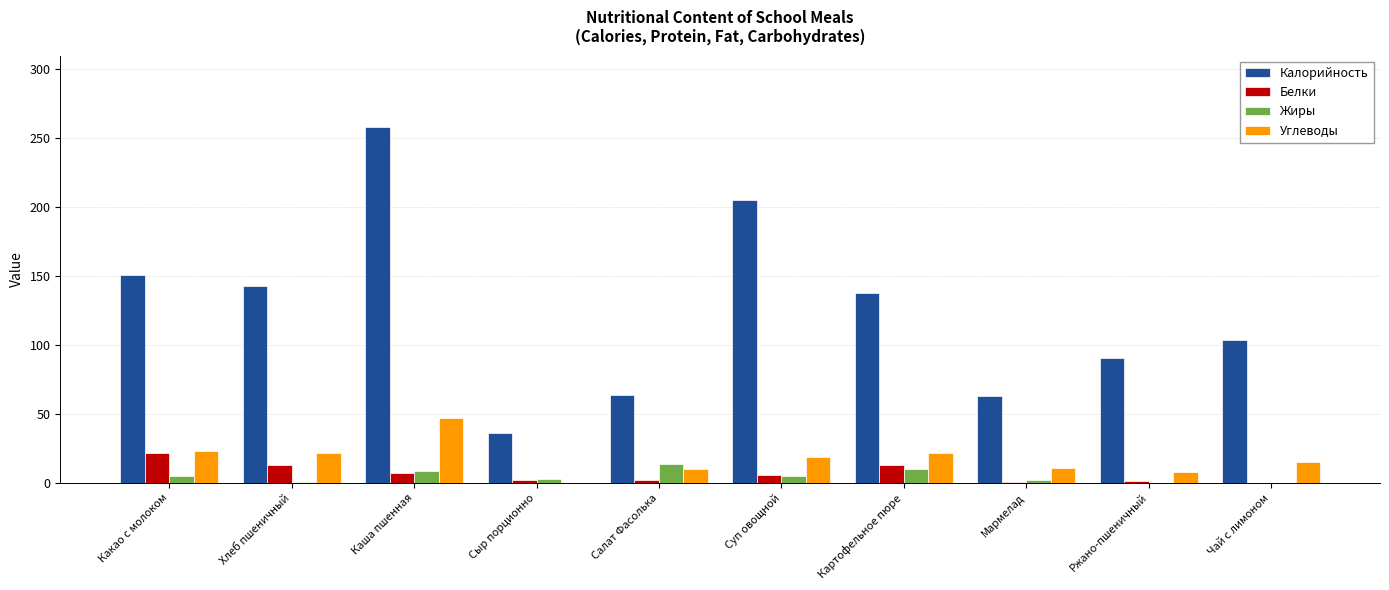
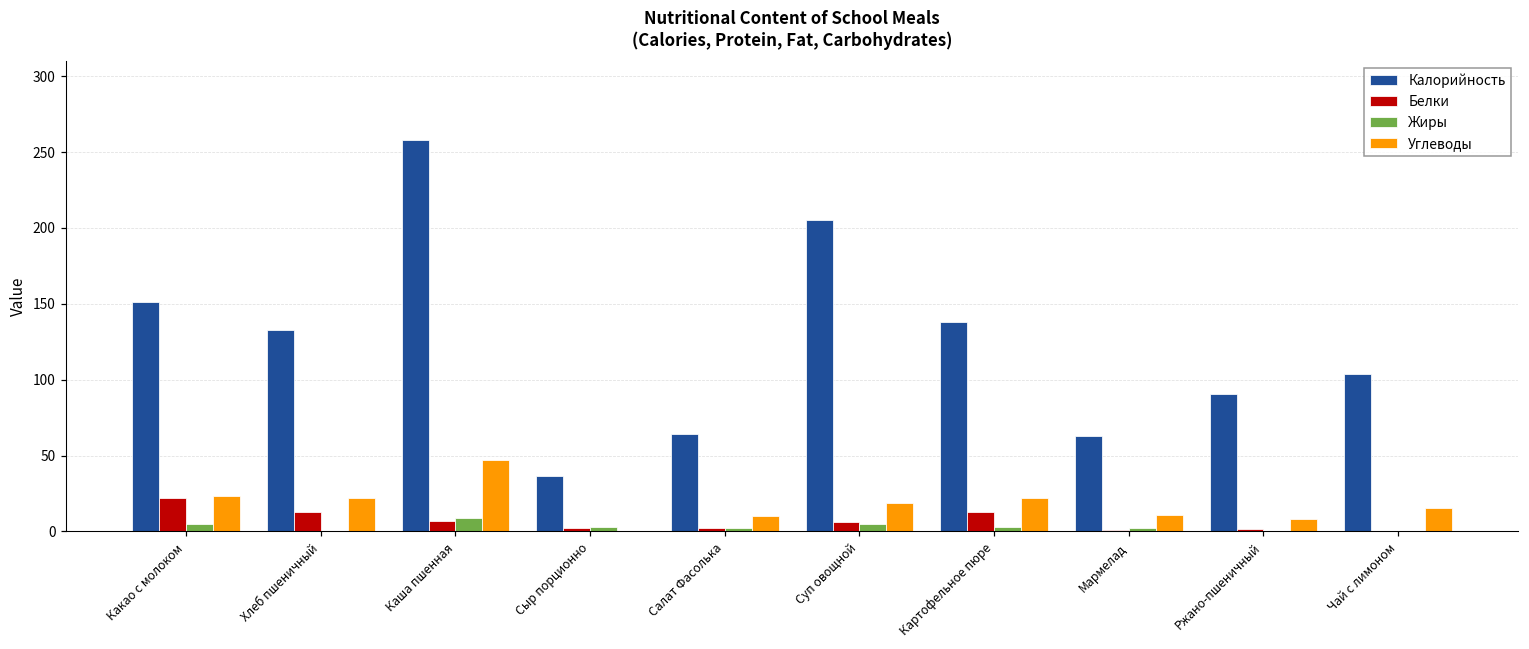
Калорийность, Хлеб пшеничный: 143 -> 133
Жиры, Салат Фасолька: 14 -> 2
Жиры, Картофельное пюре: 10 -> 3
